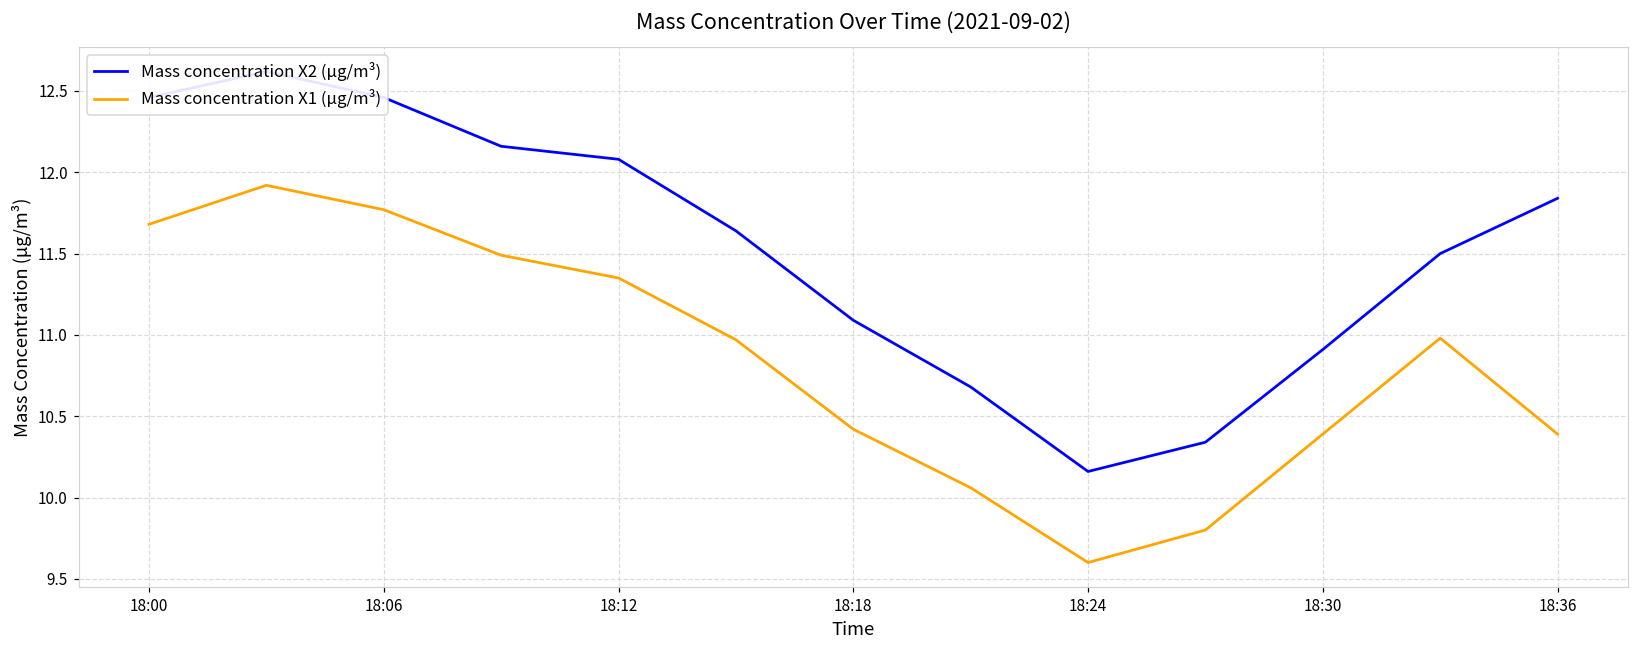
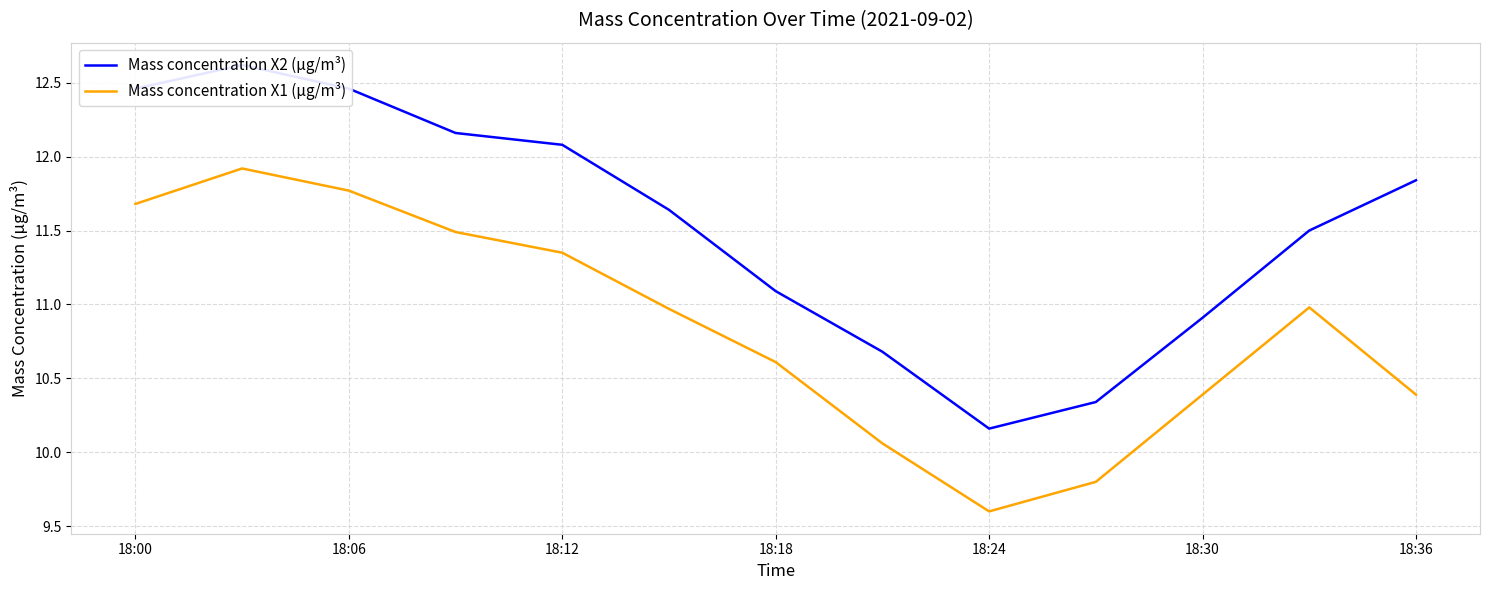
Mass concentration X1 (μg/m³), 18:18: 10.42 -> 10.61
